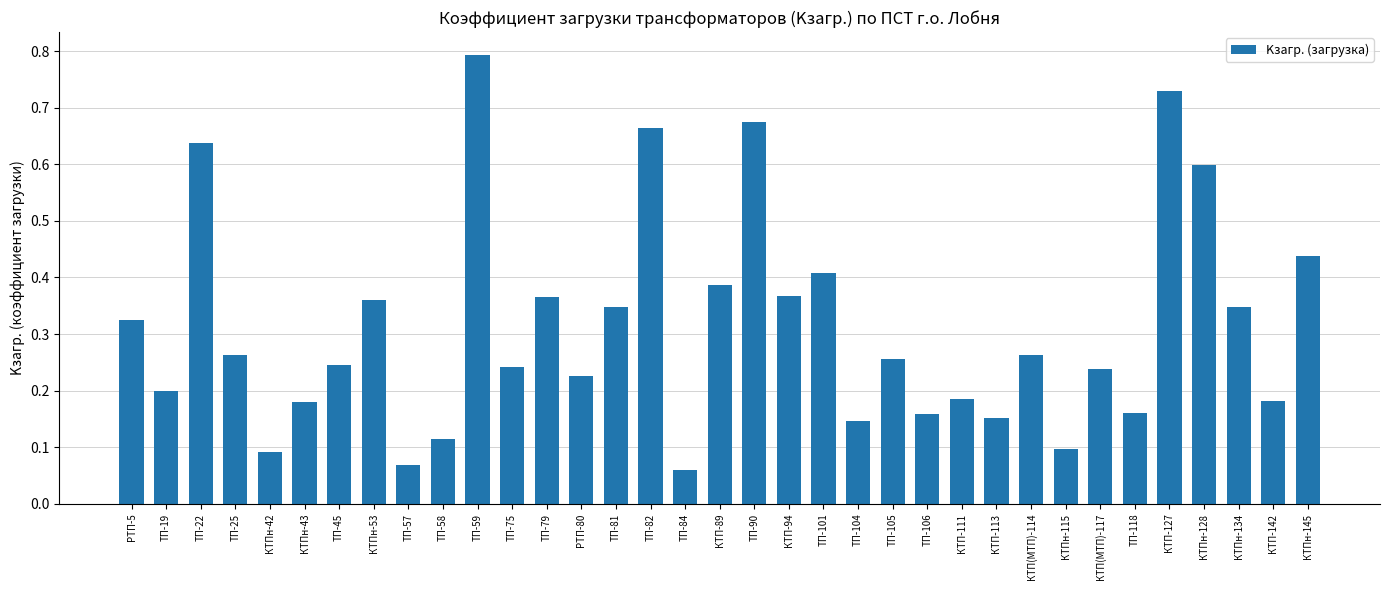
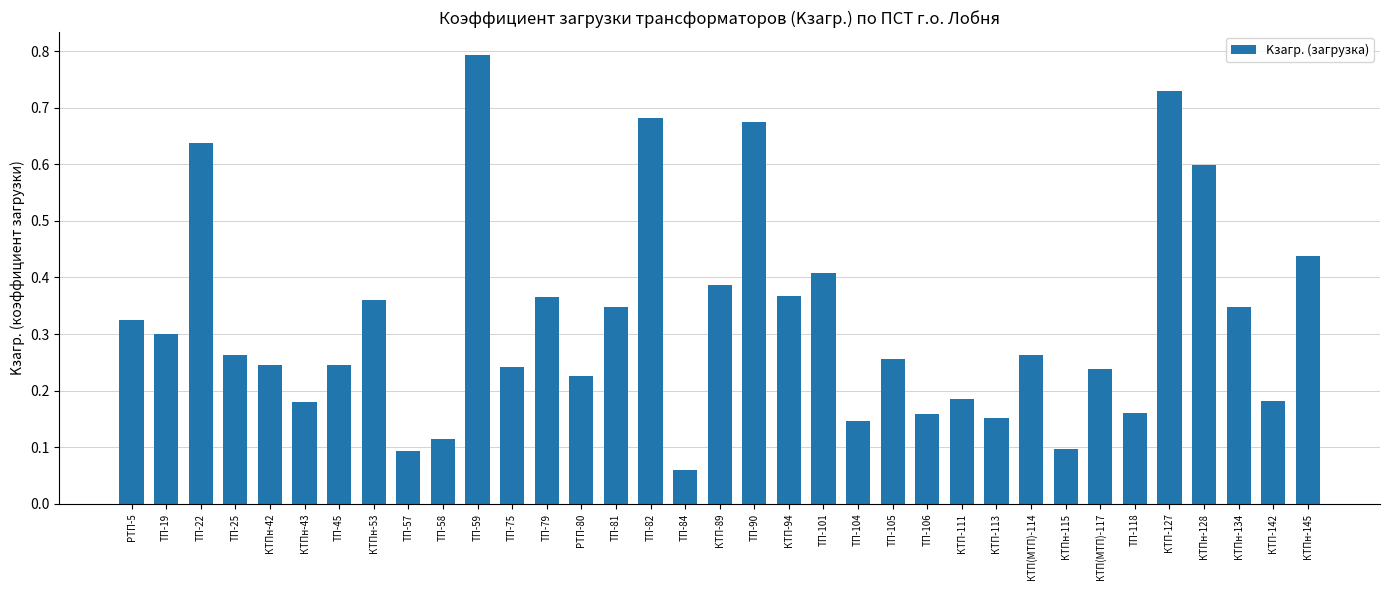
ТП-19: 0.2 -> 0.3
КТПн-42: 0.09 -> 0.25
ТП-57: 0.07 -> 0.09
ТП-82: 0.66 -> 0.68
